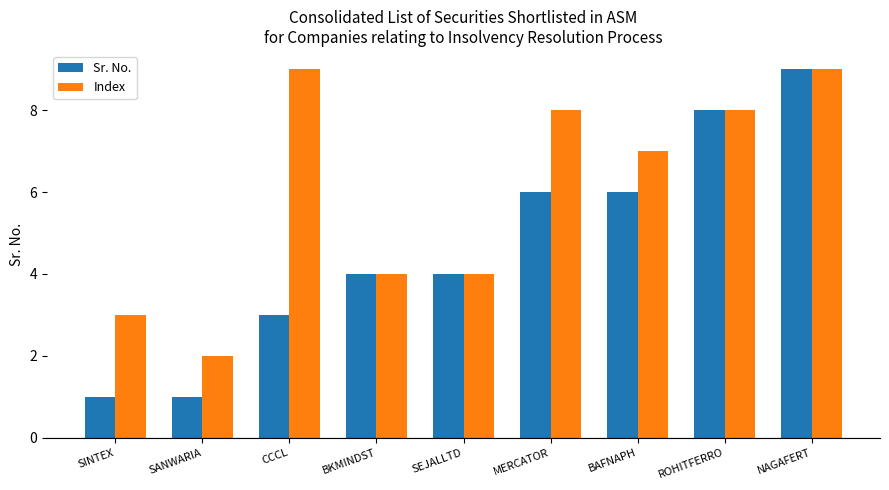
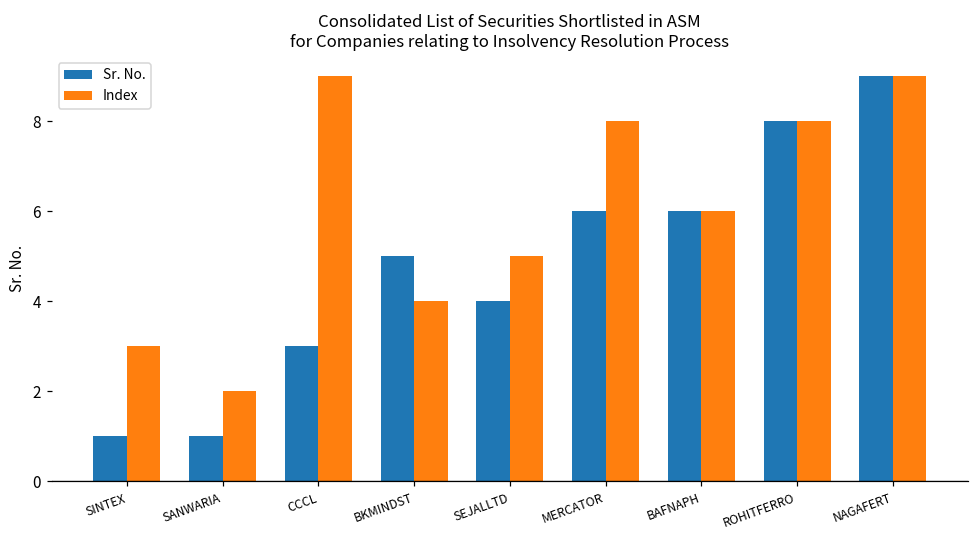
Sr. No., BKMINDST: 4 -> 5
Index, SEJALLTD: 4 -> 5
Index, BAFNAPH: 7 -> 6
